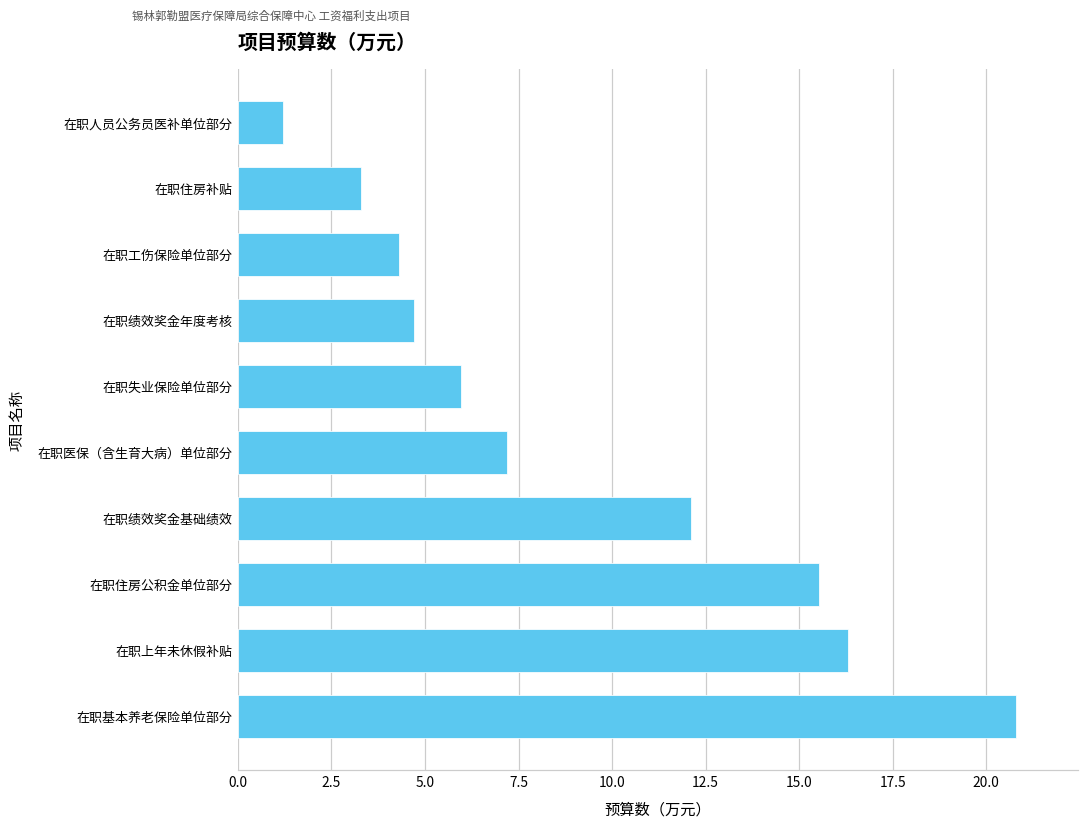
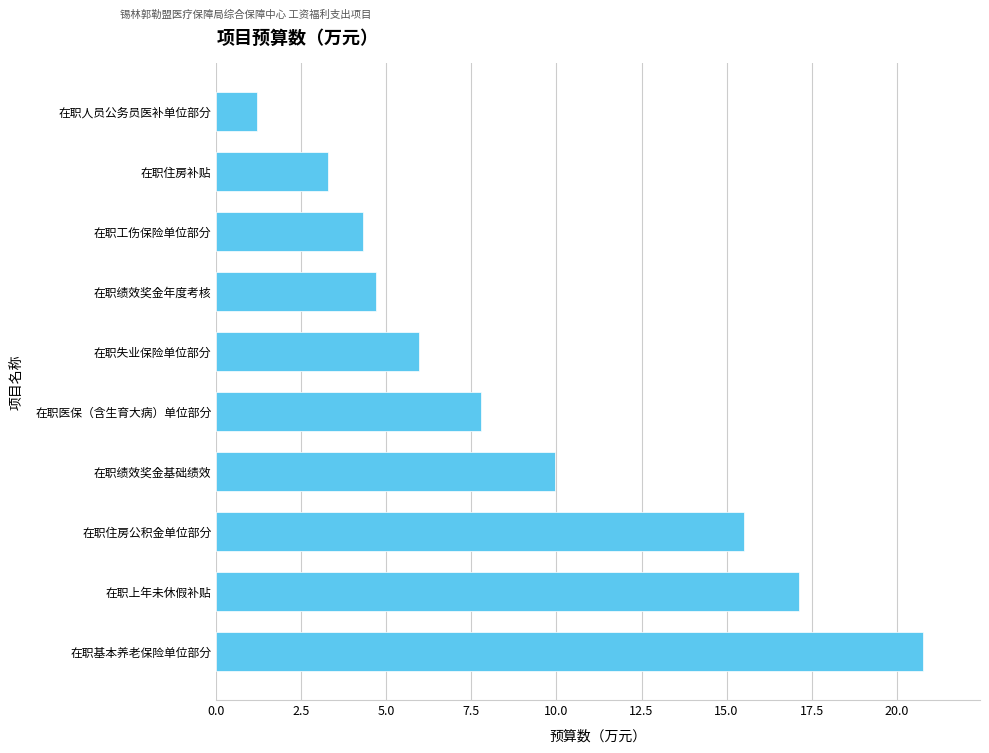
在职医保（含生育大病）单位部分: 7.2 -> 7.8
在职绩效奖金基础绩效: 12.1 -> 10.0
在职上年未休假补贴: 16.3 -> 17.1
